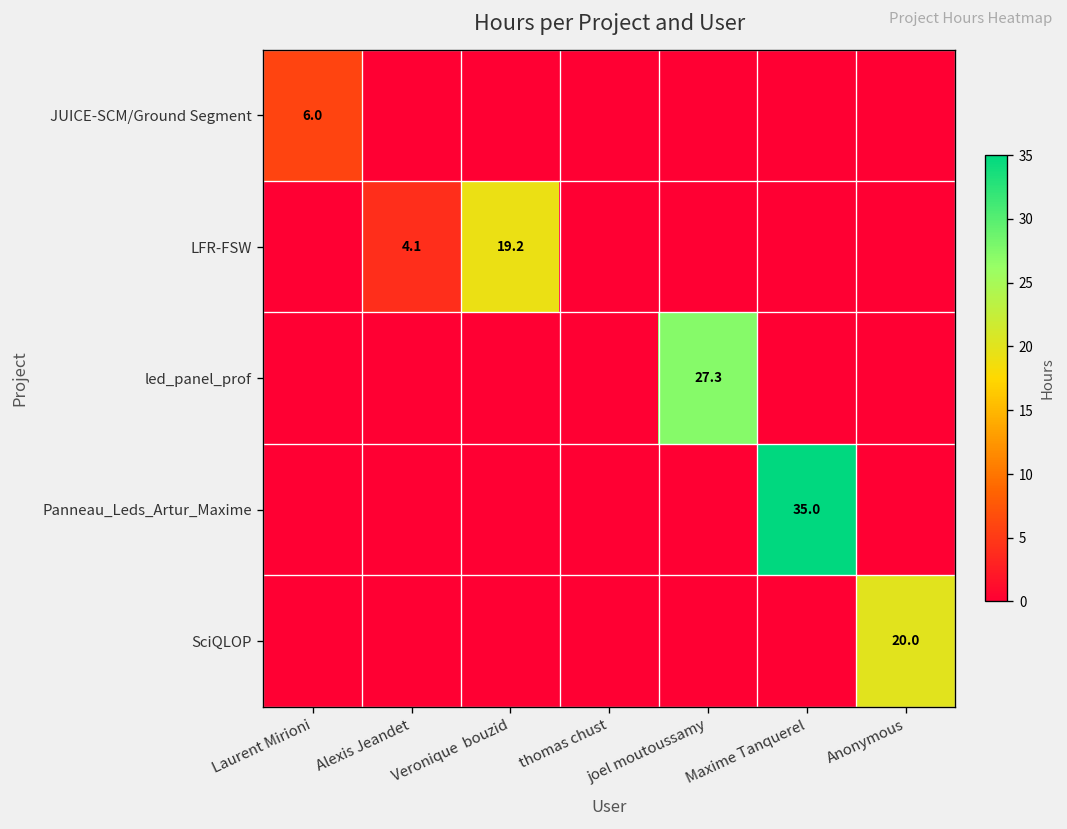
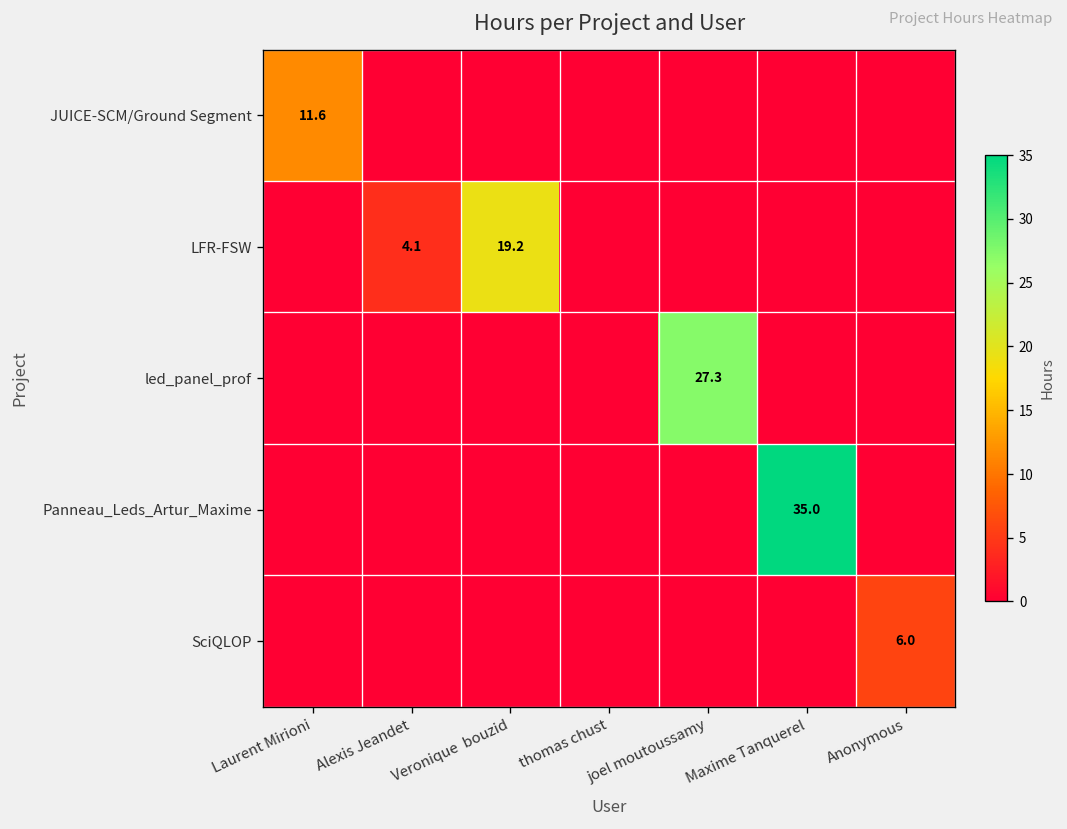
JUICE-SCM/Ground Segment, Laurent Mirioni: 6.0 -> 11.6
SciQLOP, Anonymous: 20.0 -> 6.0
